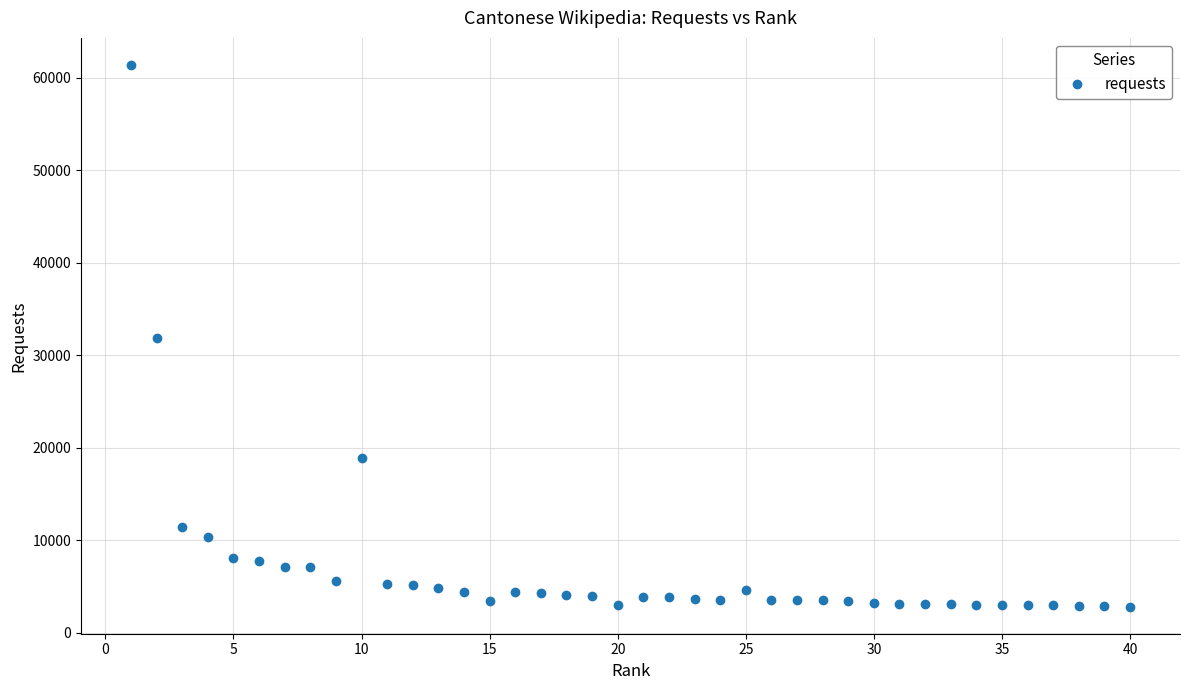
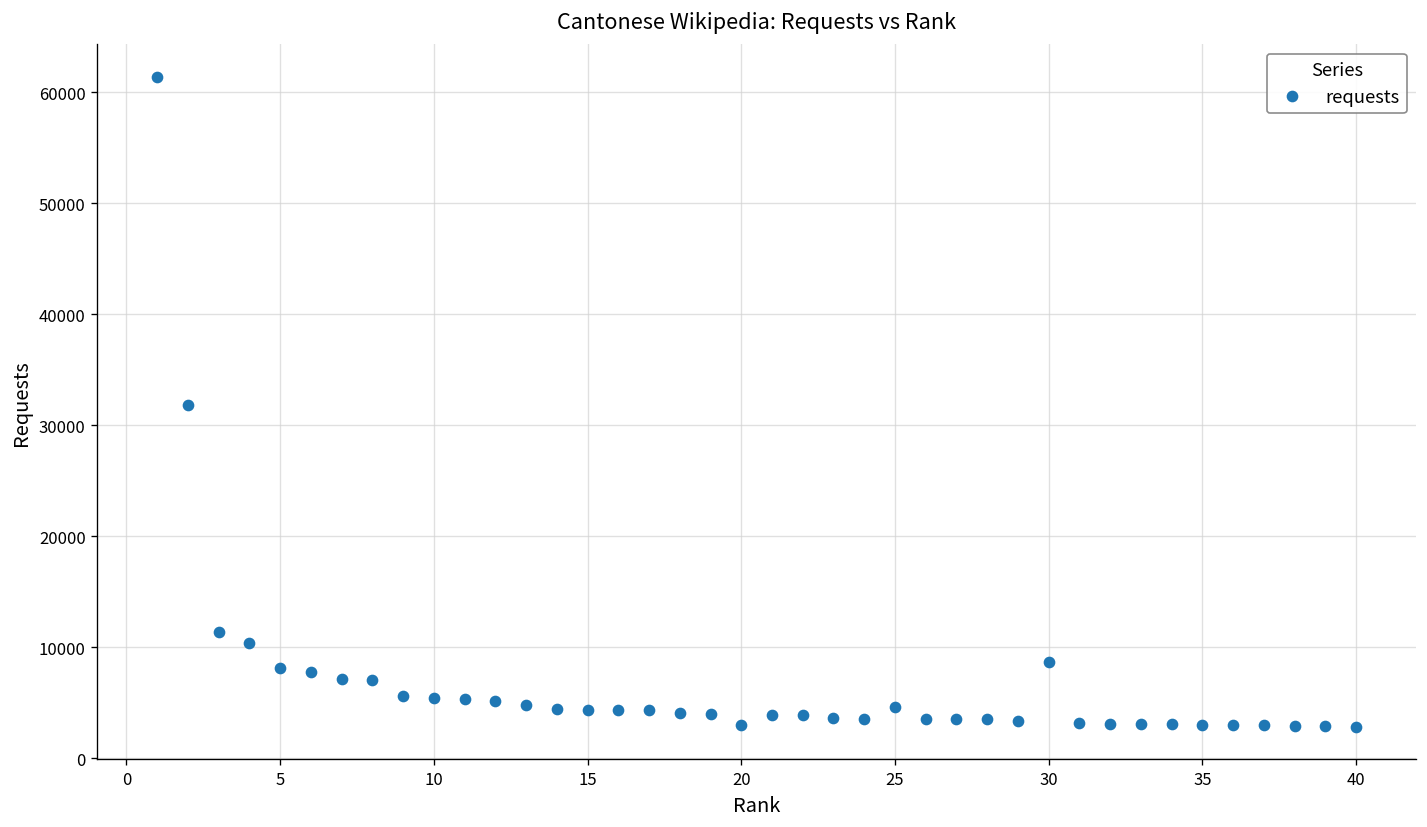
10: 19000 -> 5000
15: 3000 -> 4000
30: 3000 -> 9000
